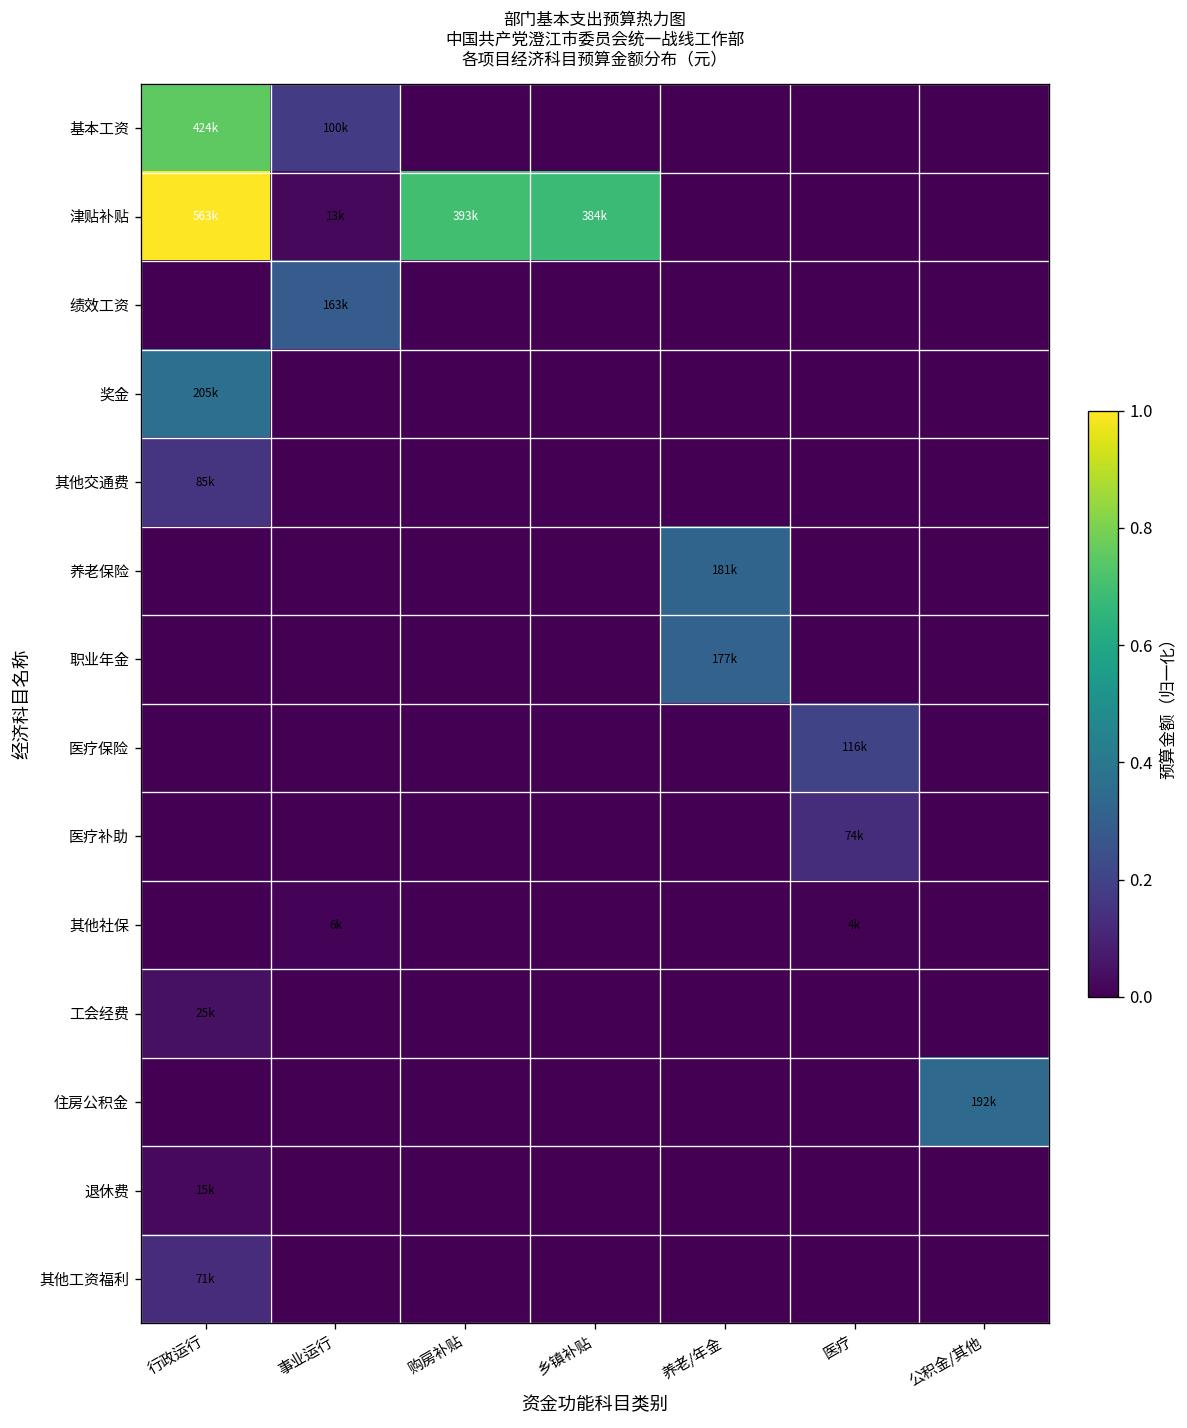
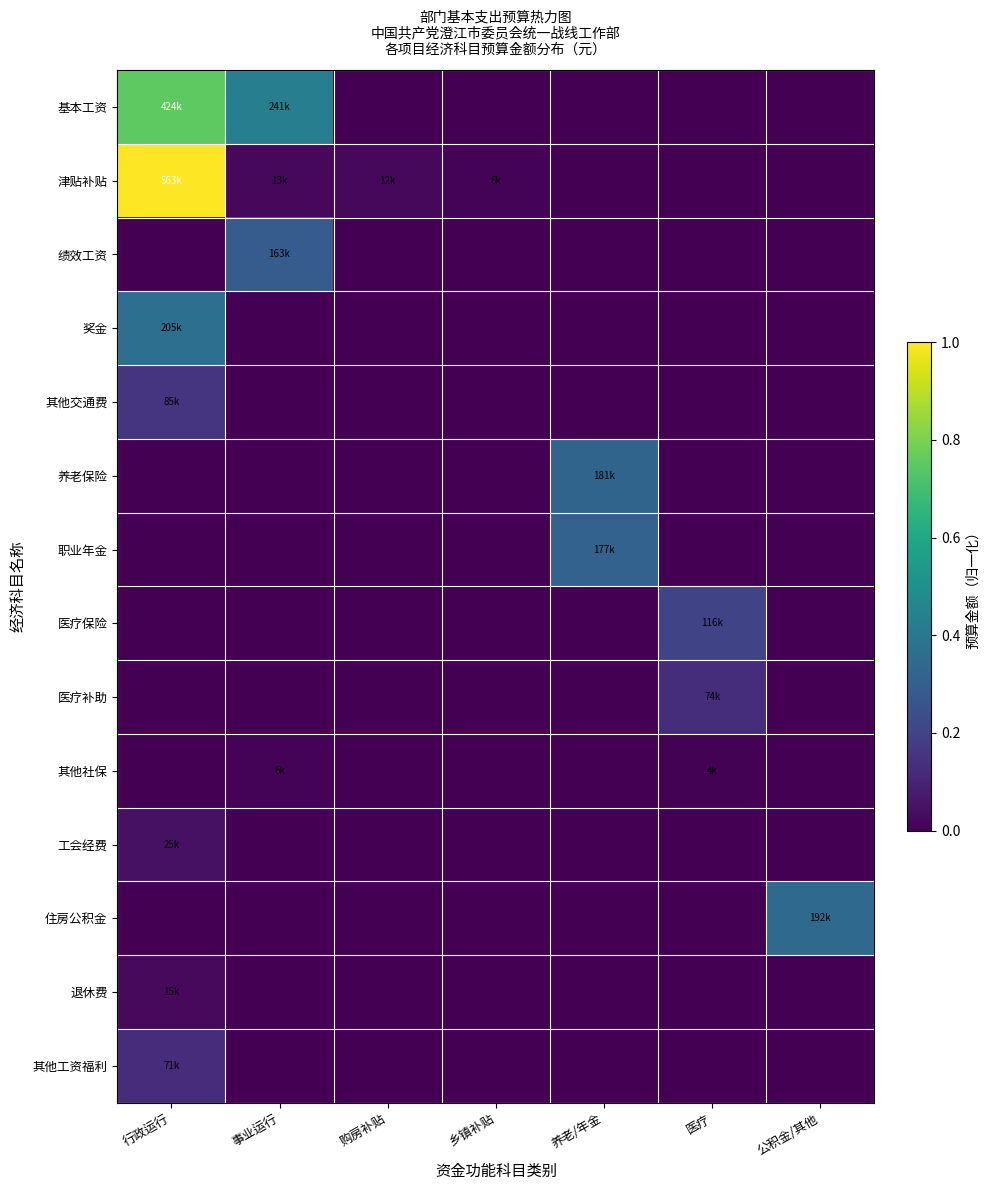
基本工资, 事业运行: 100k -> 241k
津贴补贴, 购房补贴: 393k -> 12k
津贴补贴, 乡镇补贴: 384k -> 6k
